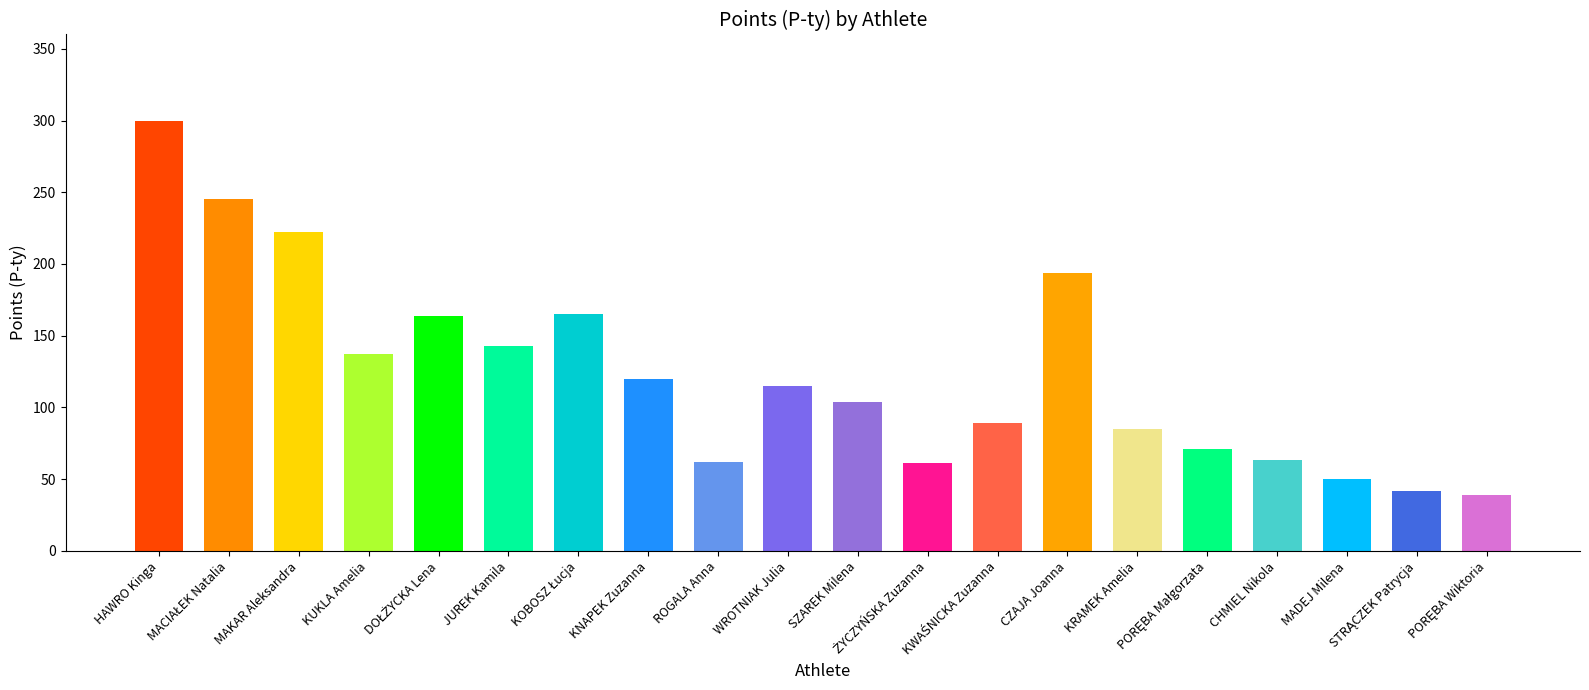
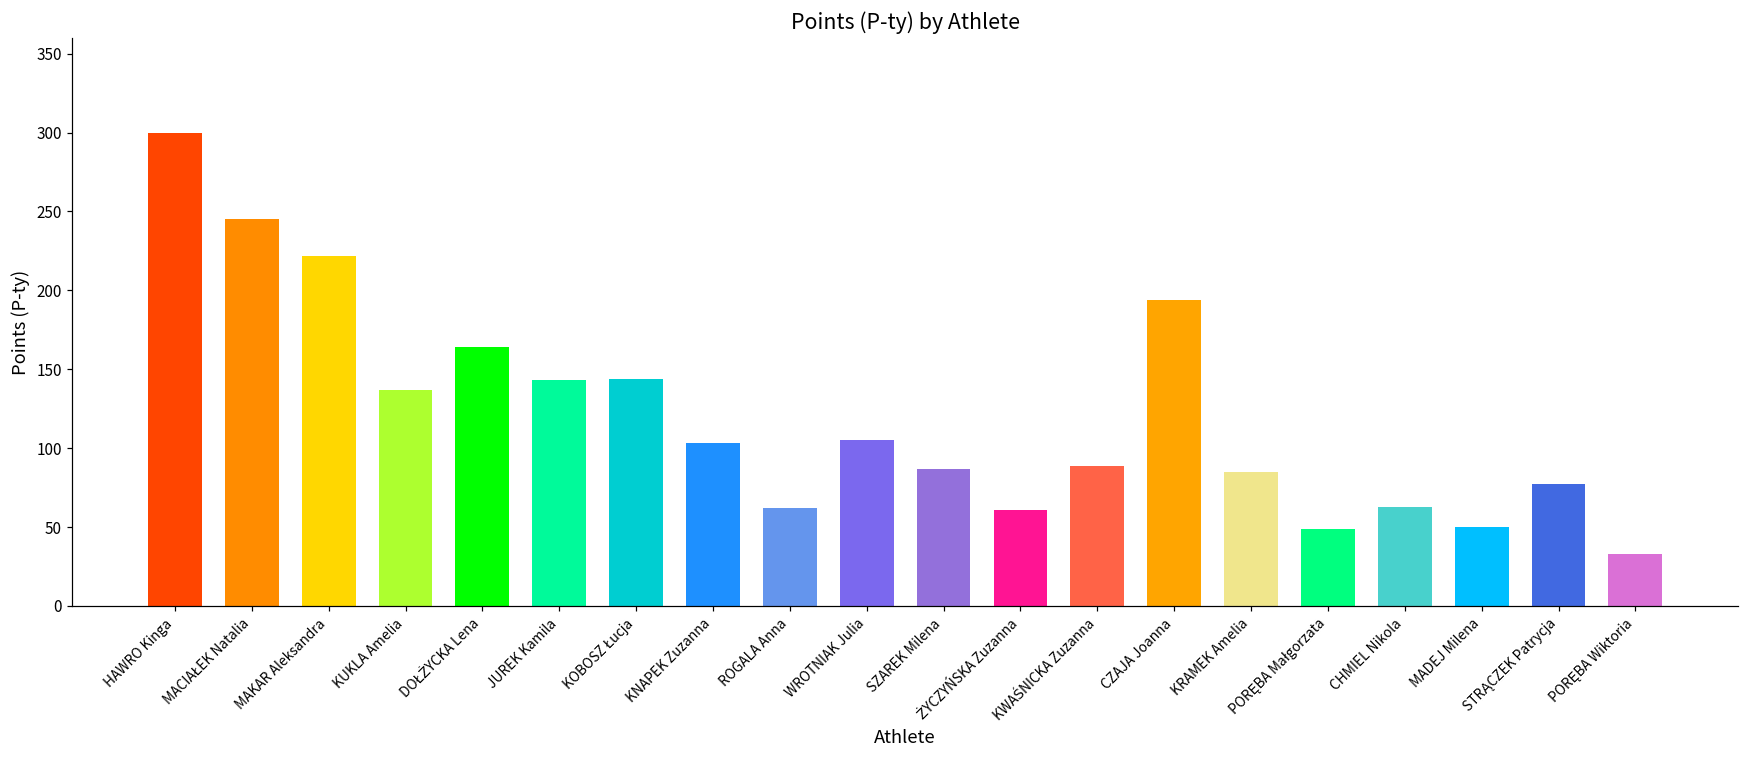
KOBOSZ Łucja: 165 -> 144
KNAPEK Zuzanna: 120 -> 103
WROTNIAK Julia: 115 -> 105
SZAREK Milena: 104 -> 87
PORĘBA Małgorzata: 71 -> 49
STRĄCZEK Patrycja: 42 -> 77
PORĘBA Wiktoria: 39 -> 33
